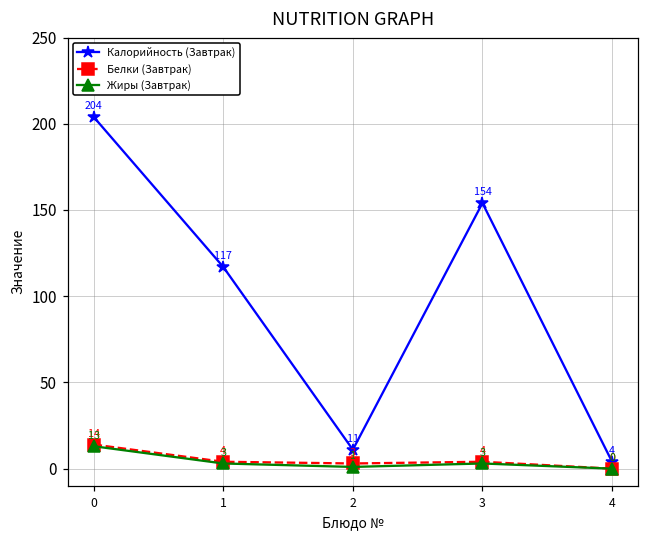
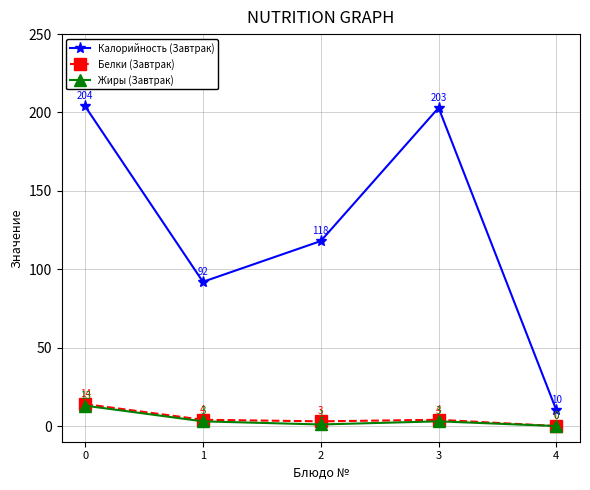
Калорийность (Завтрак), 1: 117 -> 92
Калорийность (Завтрак), 2: 11 -> 118
Калорийность (Завтрак), 3: 154 -> 203
Калорийность (Завтрак), 4: 4 -> 10
